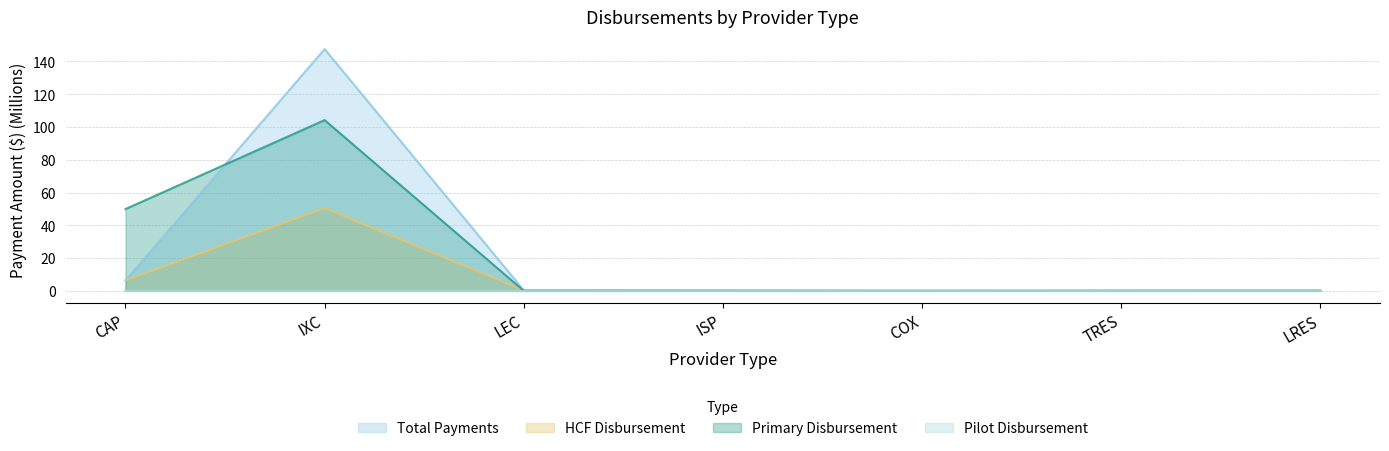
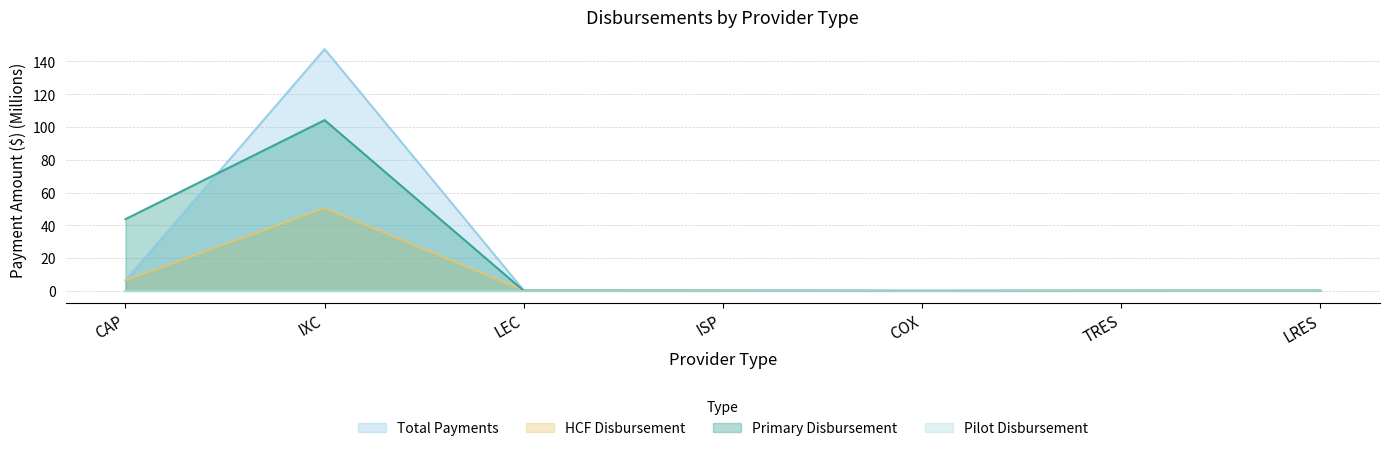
Primary Disbursement, CAP: 50 -> 44
